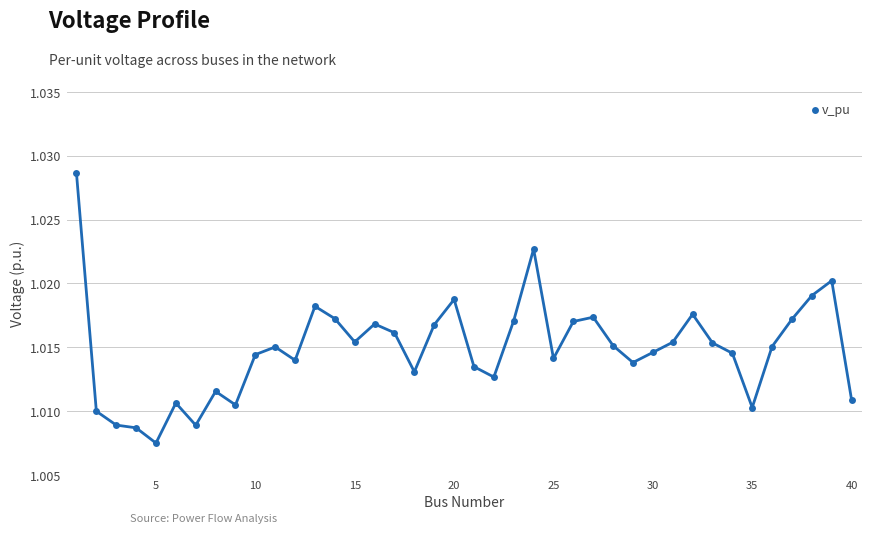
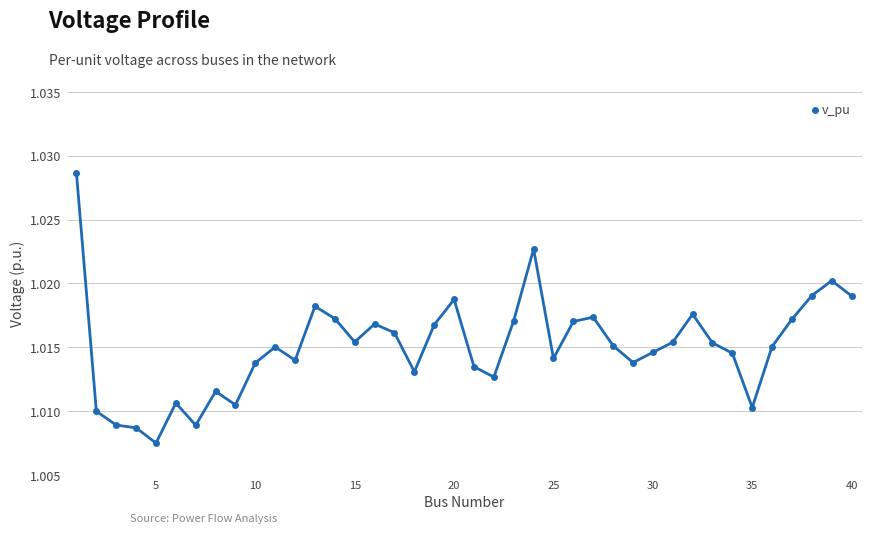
10: 1.0144 -> 1.0138
40: 1.0109 -> 1.0190
